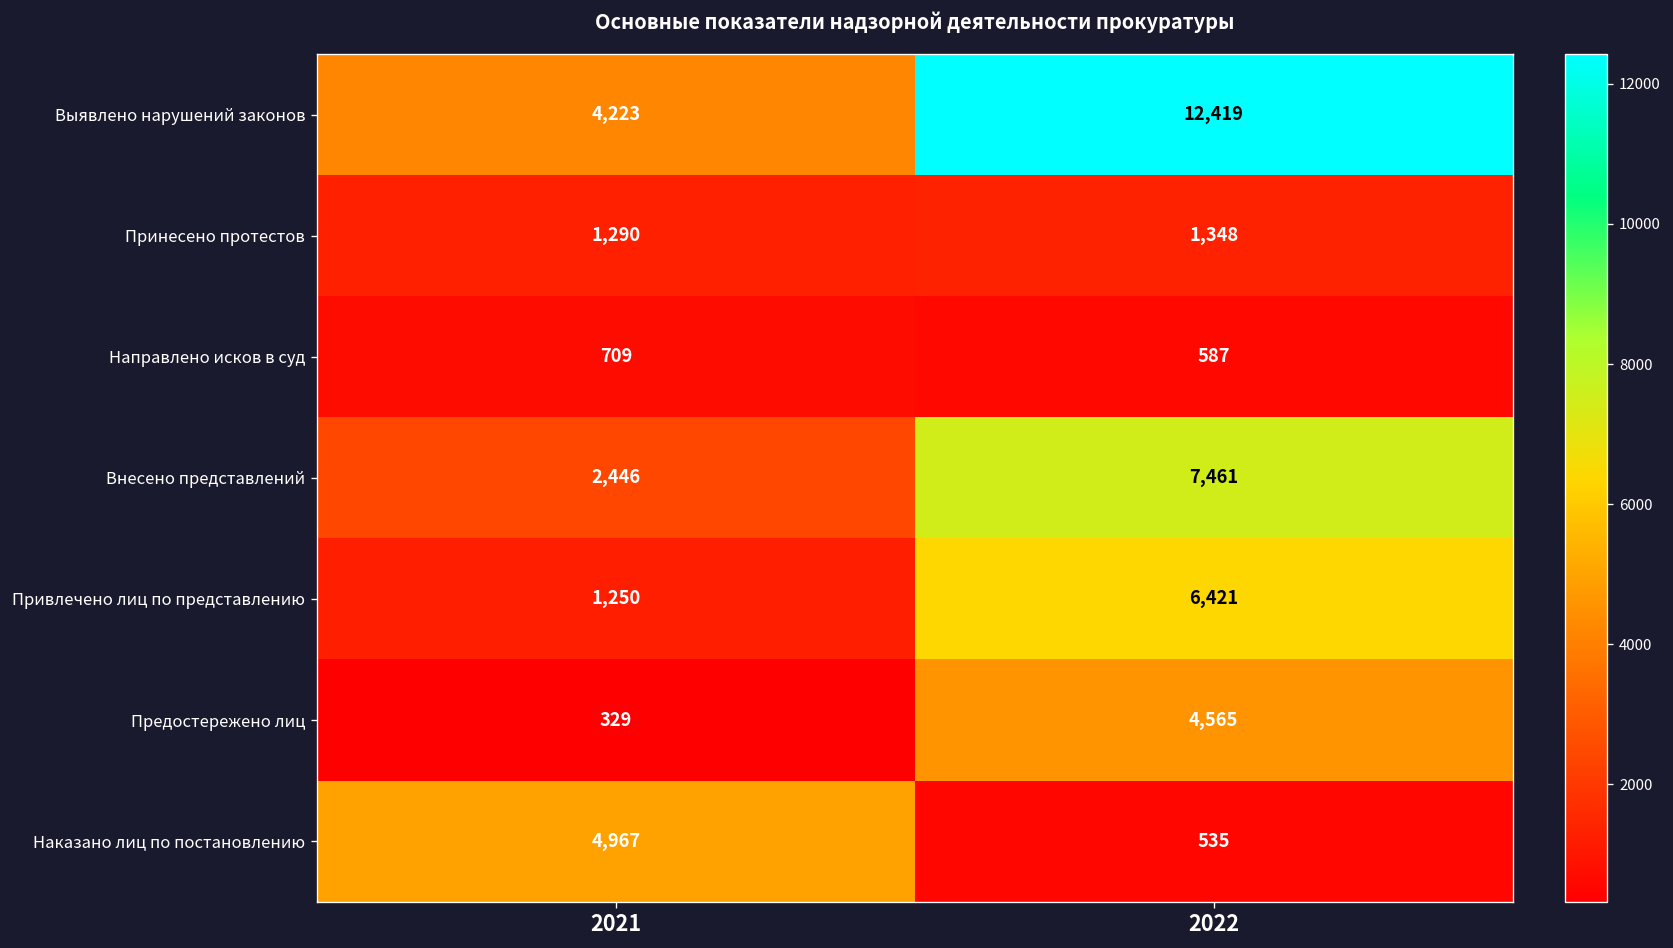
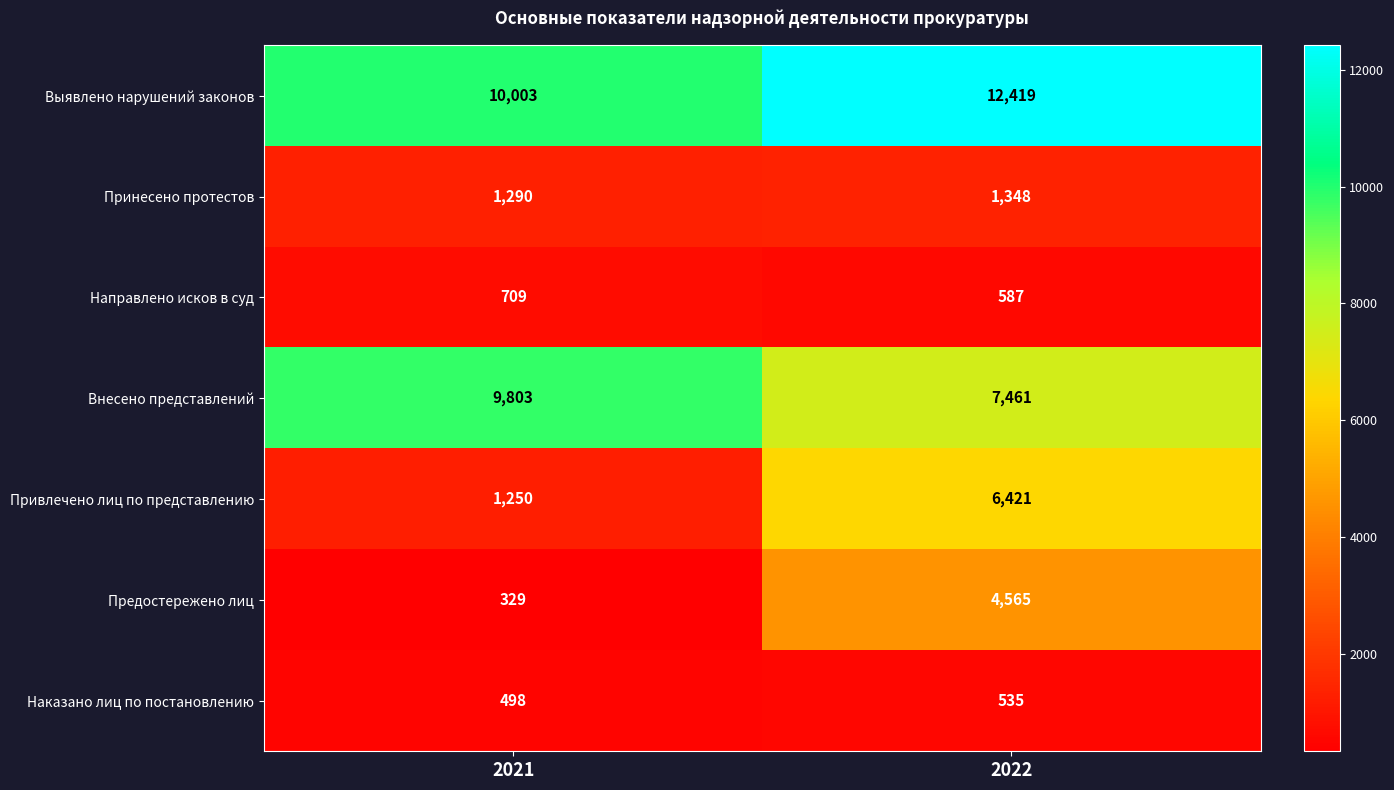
Выявлено нарушений законов, 2021: 4,223 -> 10,003
Внесено представлений, 2021: 2,446 -> 9,803
Наказано лиц по постановлению, 2021: 4,967 -> 498
